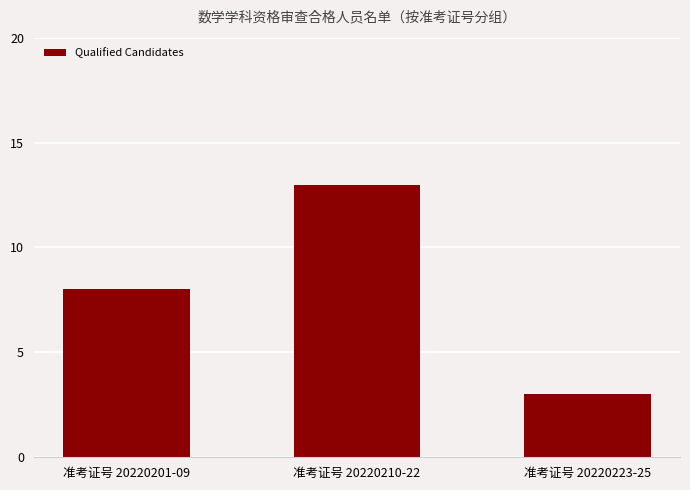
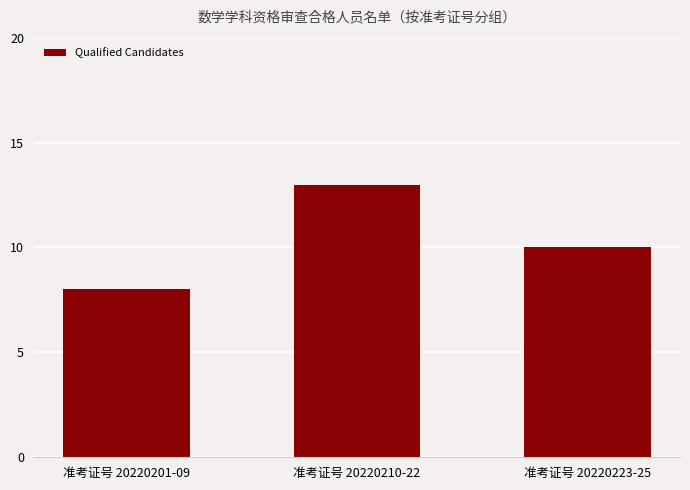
准考证号 20220223-25: 3 -> 10
